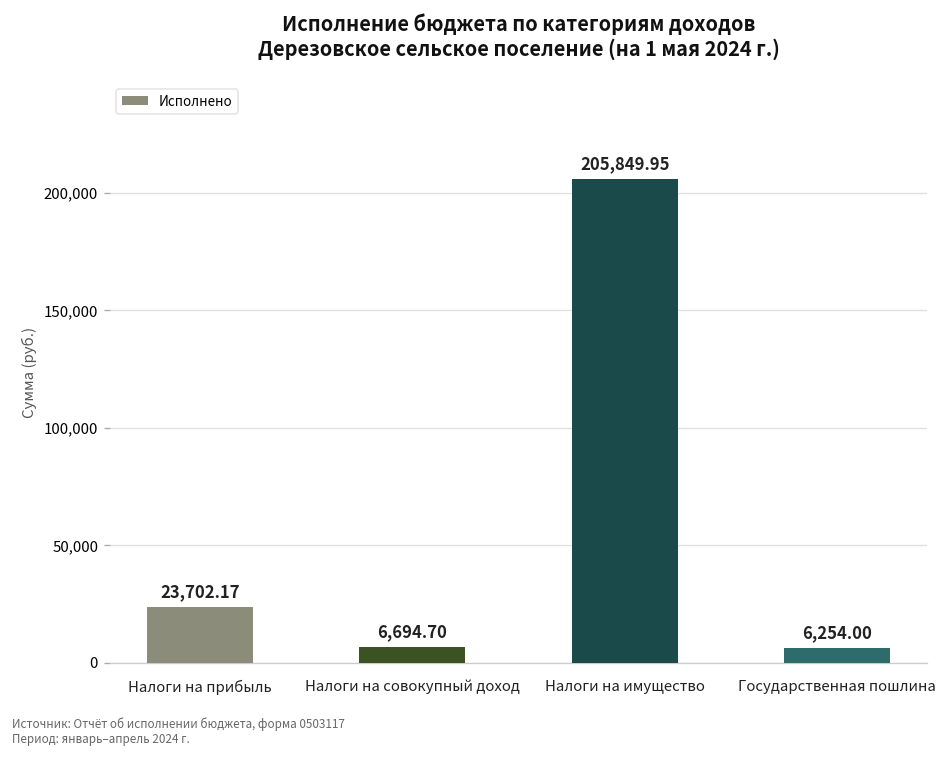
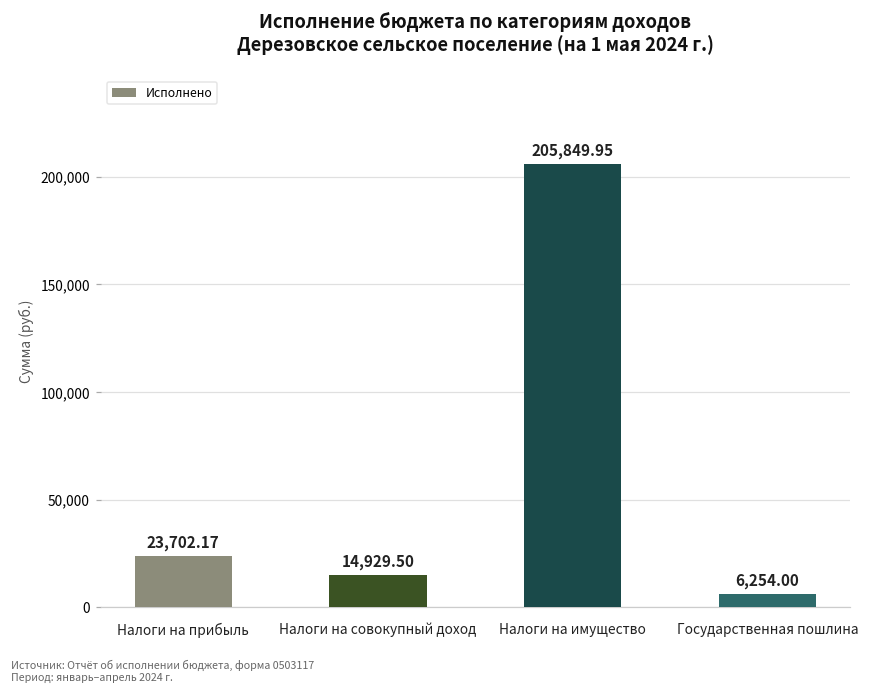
Налоги на совокупный доход: 6,694.70 -> 14,929.50
